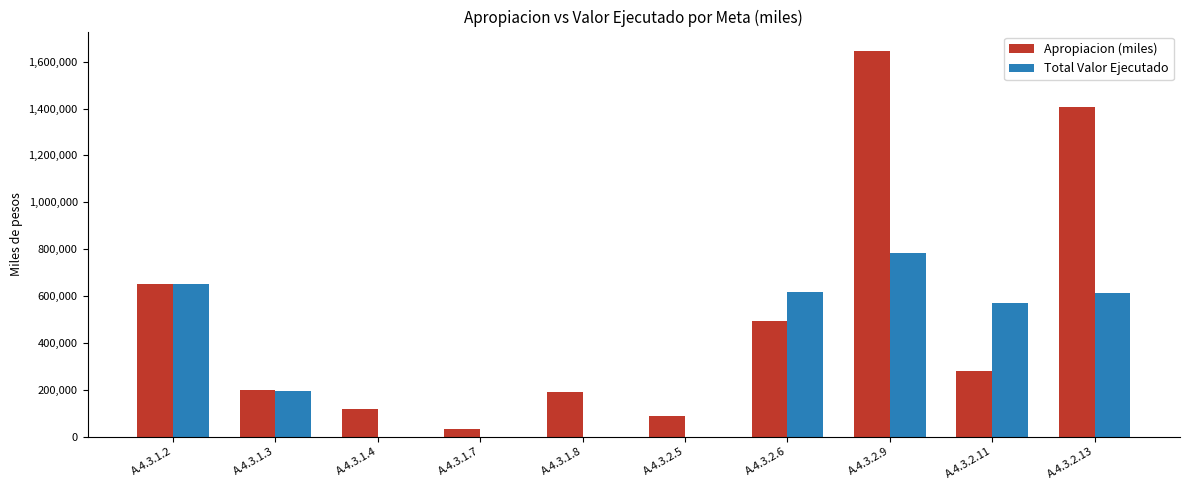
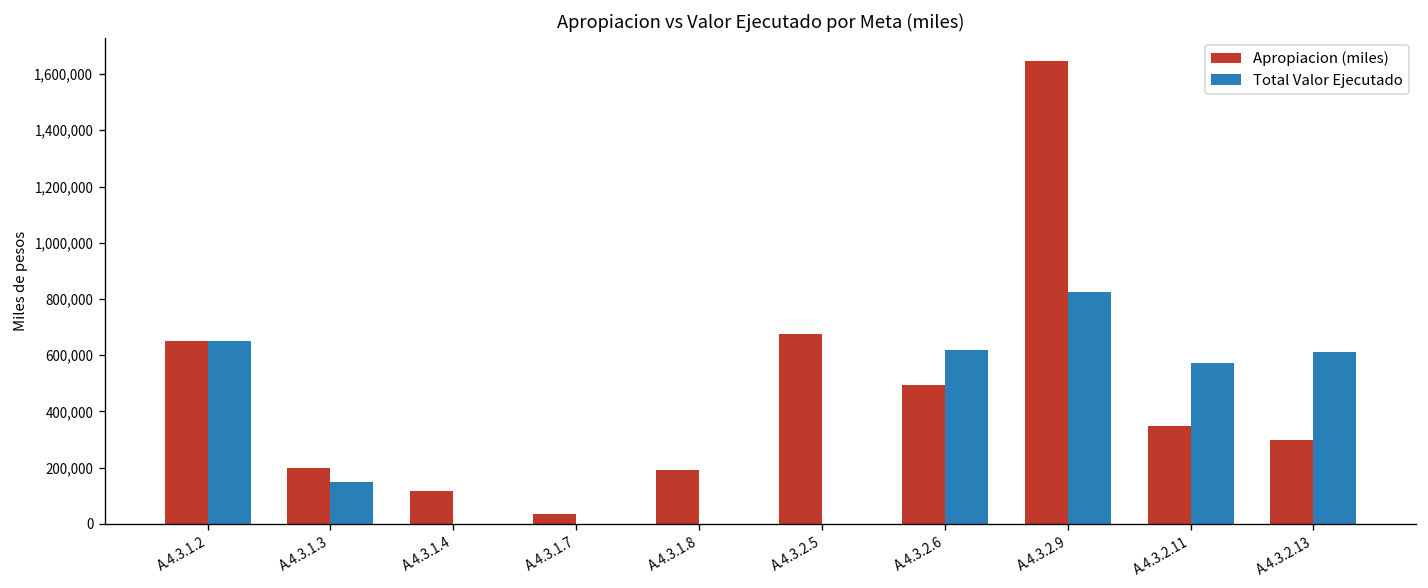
Total Valor Ejecutado, A.4.3.1.3: 200,000 -> 150,000
Apropiacion (miles), A.4.3.2.5: 90,000 -> 680,000
Total Valor Ejecutado, A.4.3.2.9: 780,000 -> 830,000
Apropiacion (miles), A.4.3.2.11: 280,000 -> 350,000
Apropiacion (miles), A.4.3.2.13: 1,400,000 -> 300,000
